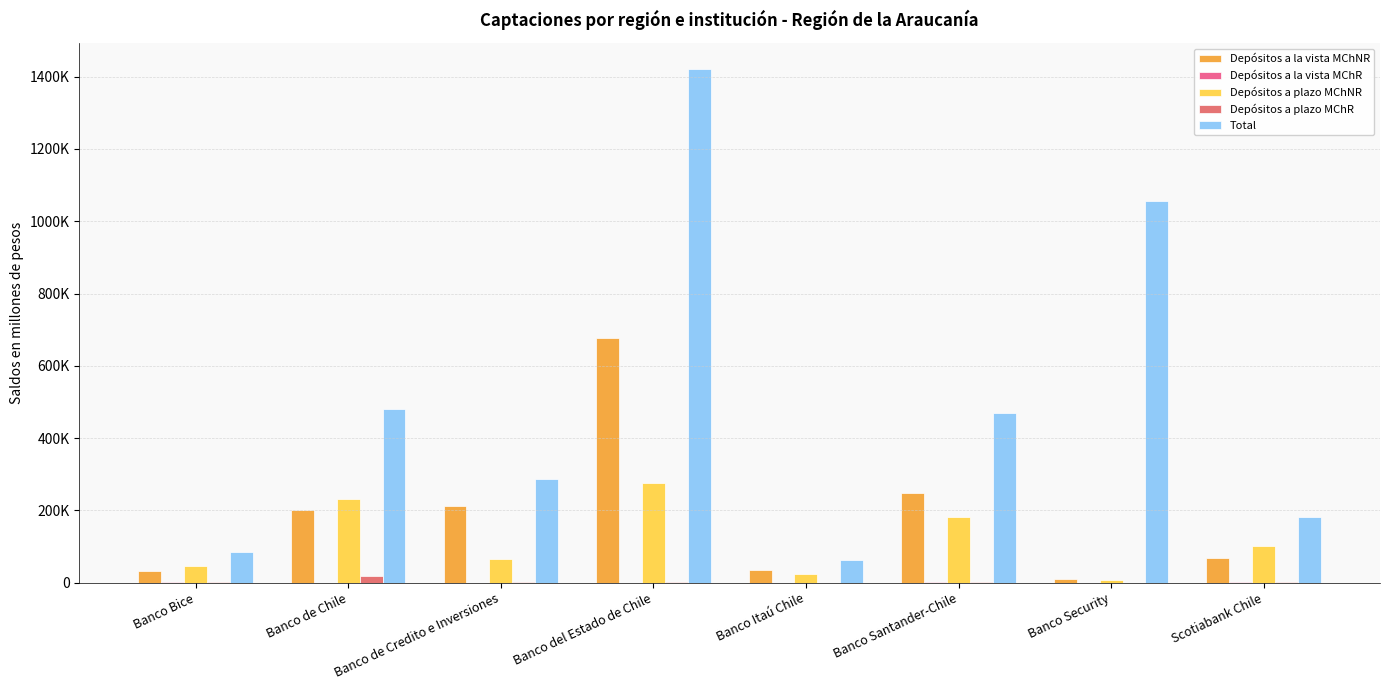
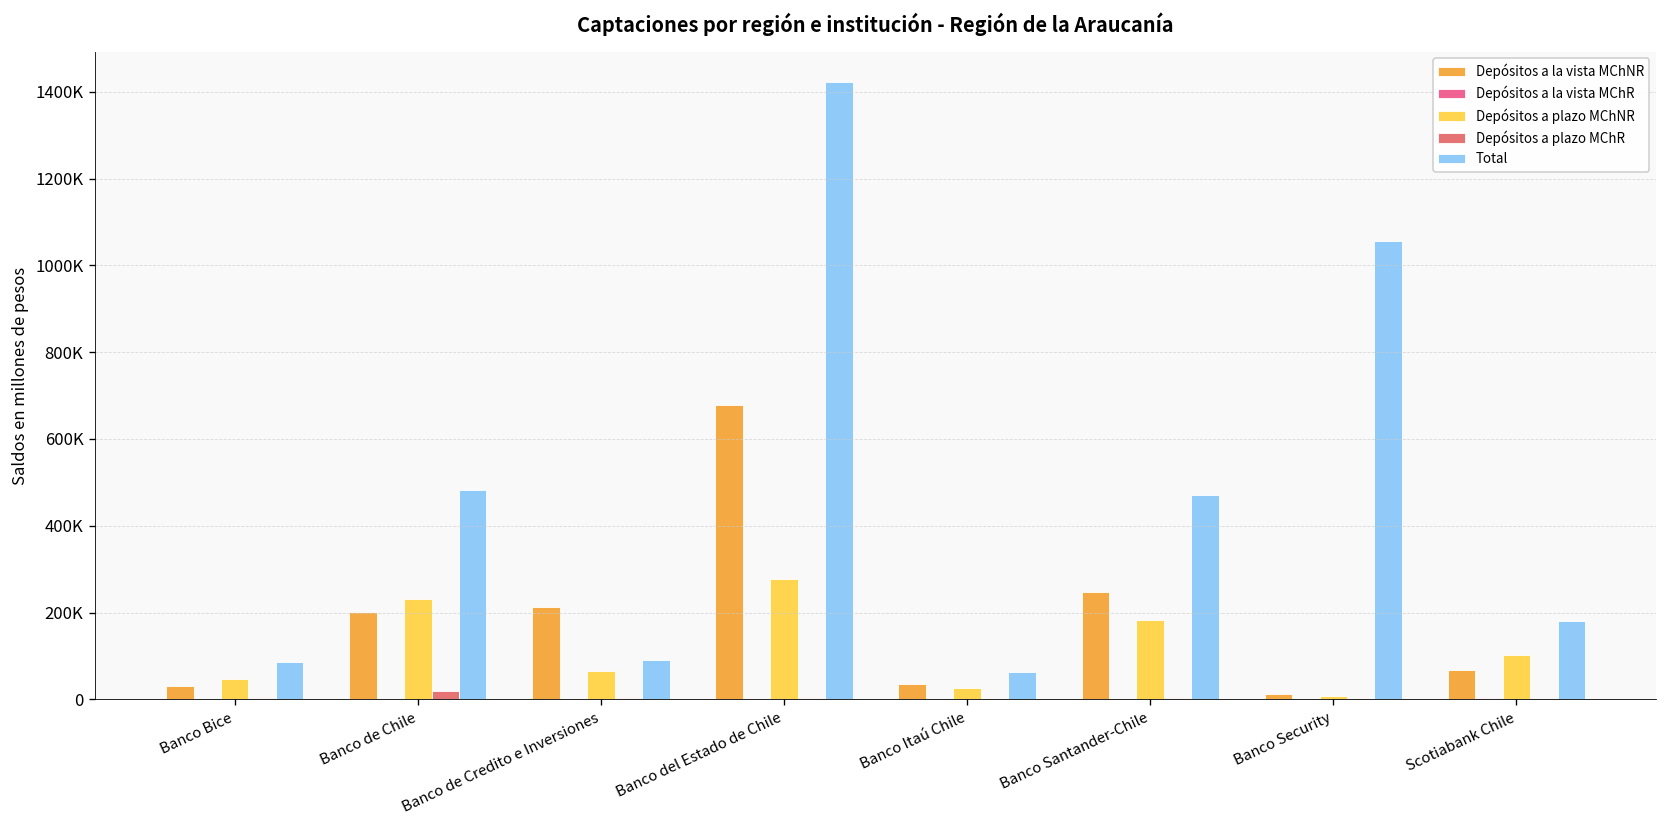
Total, Banco de Credito e Inversiones: 290000 -> 90000
